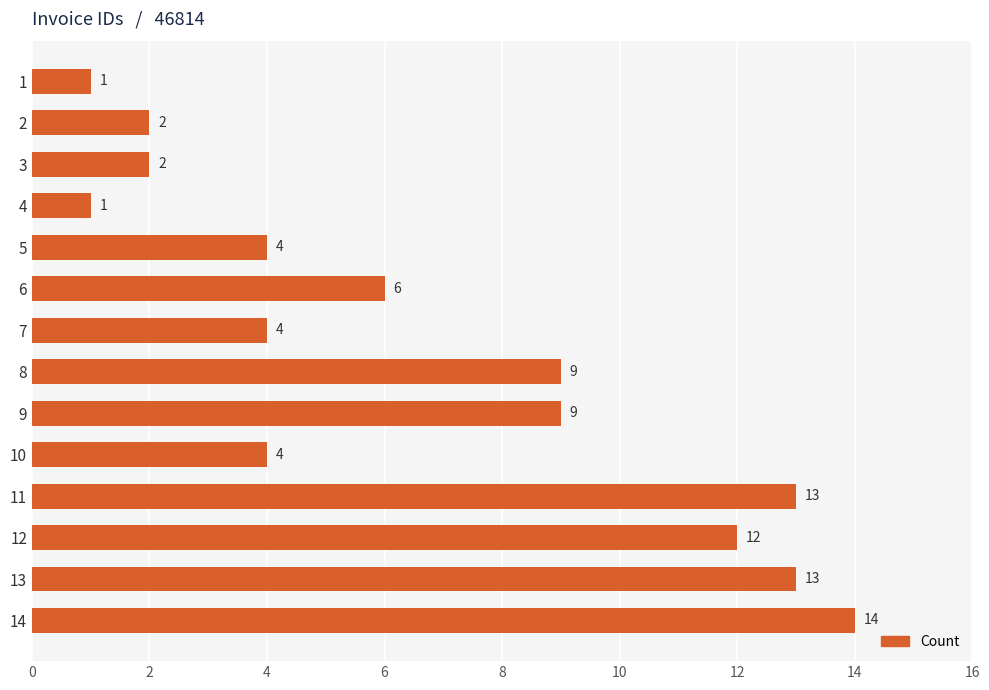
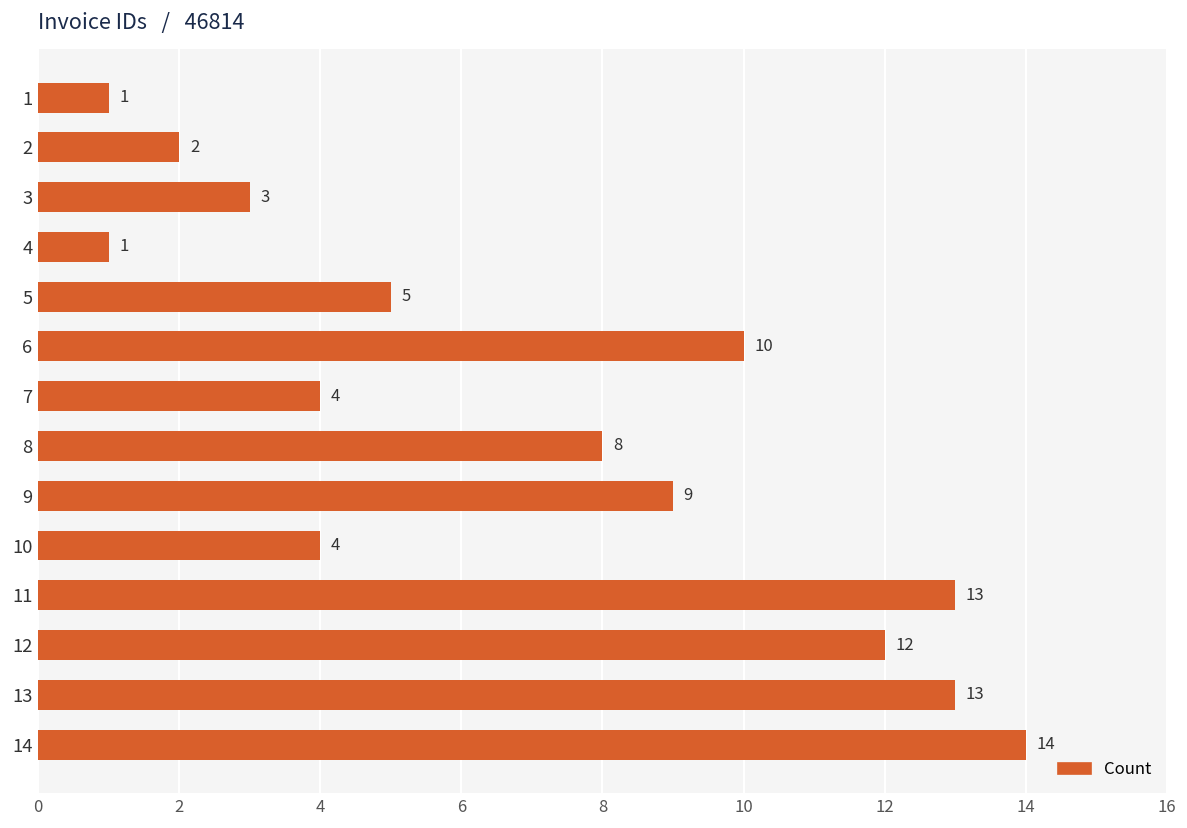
3: 2 -> 3
5: 4 -> 5
6: 6 -> 10
8: 9 -> 8
